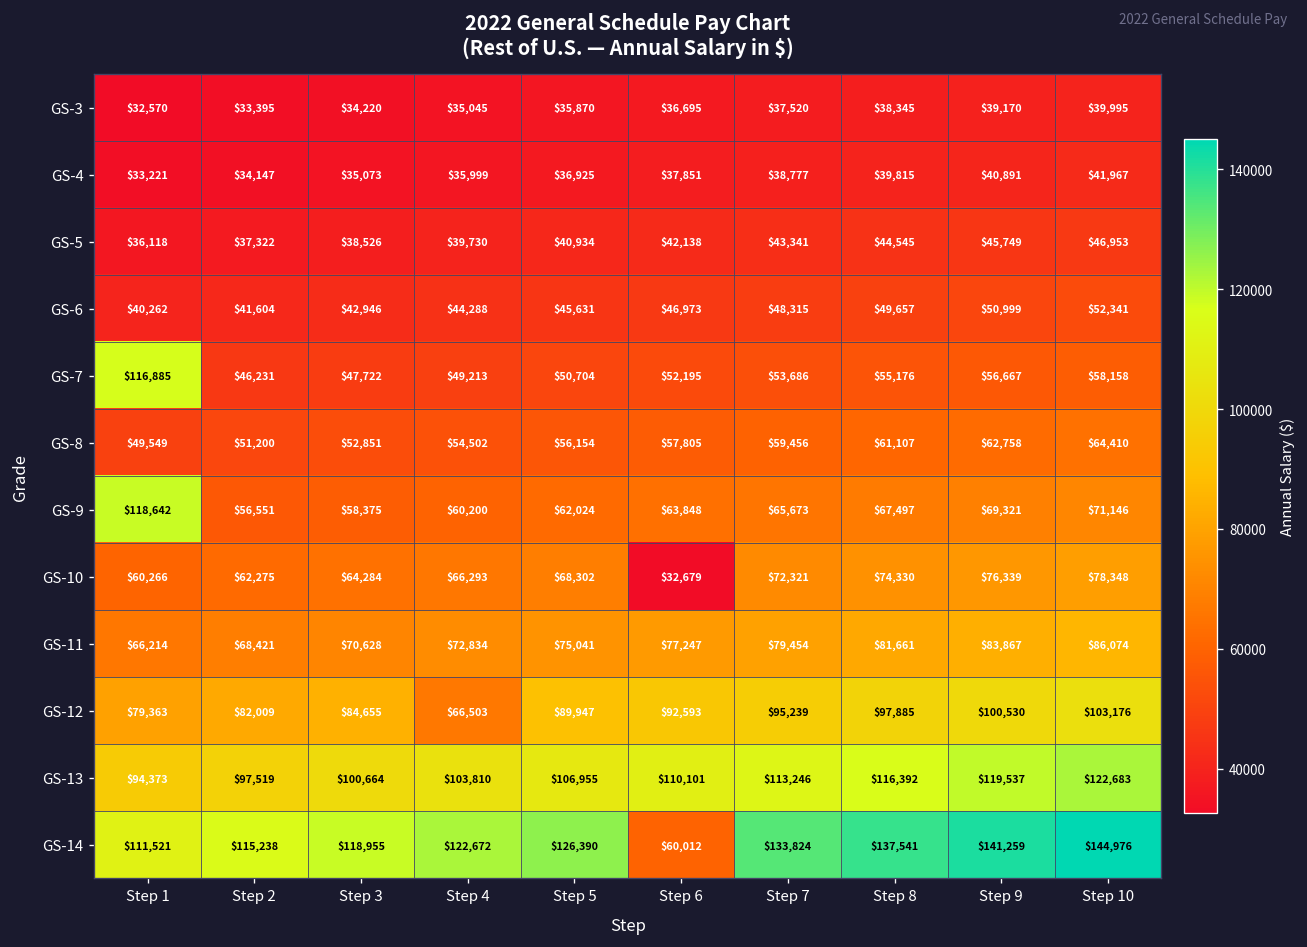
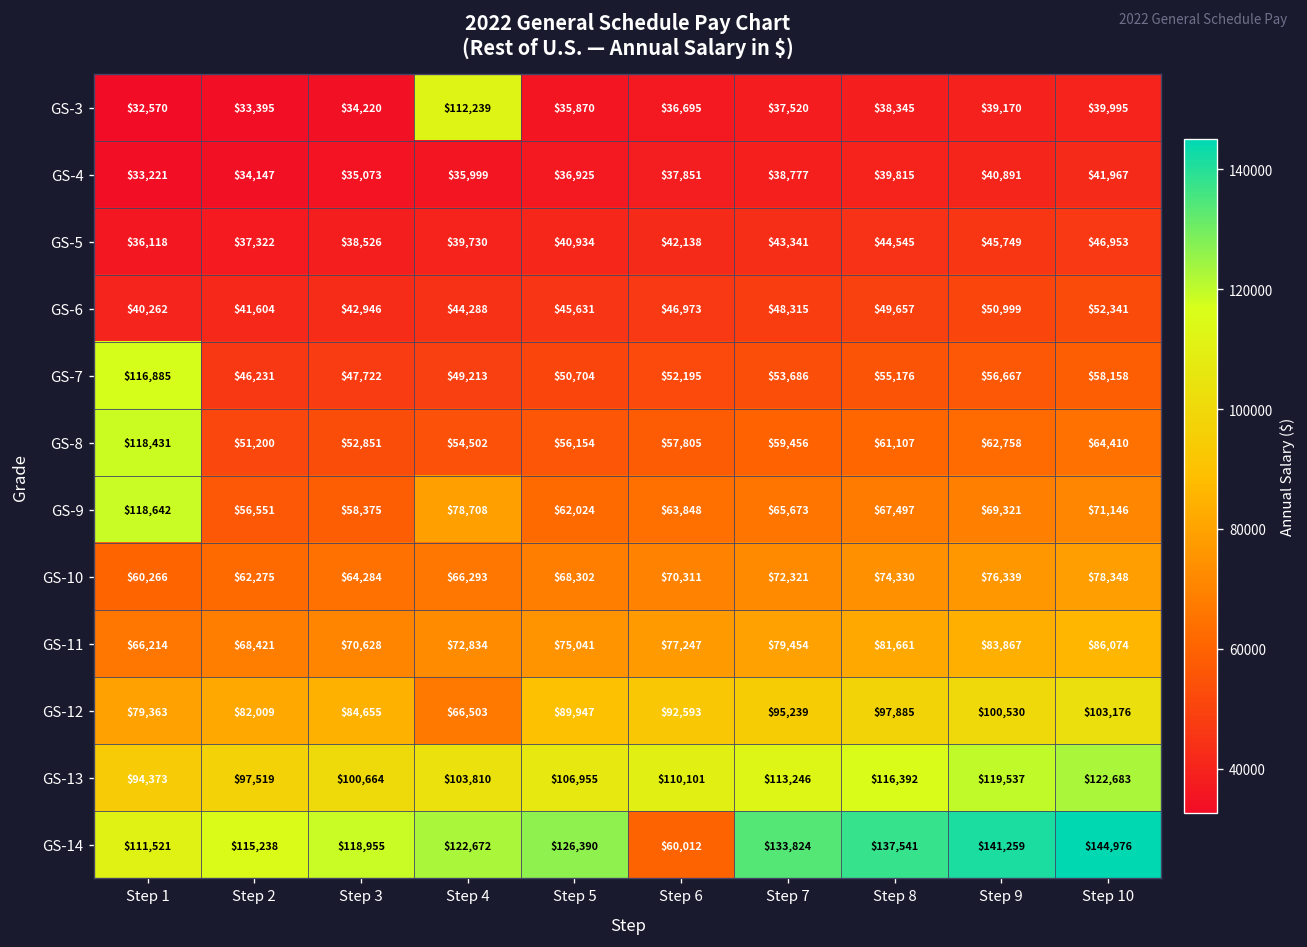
GS-3, Step 4: $35,045 -> $112,239
GS-8, Step 1: $49,549 -> $118,431
GS-9, Step 4: $60,200 -> $78,708
GS-10, Step 6: $32,679 -> $70,311
